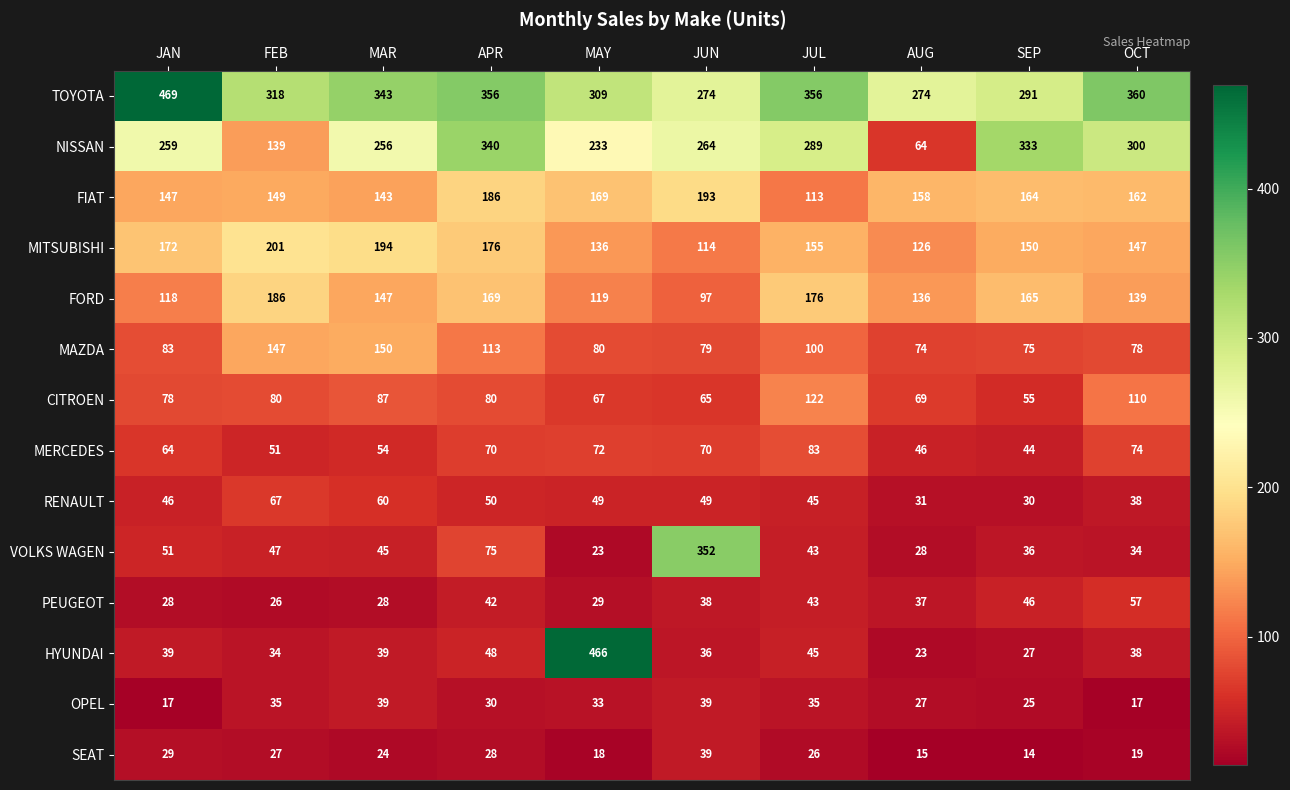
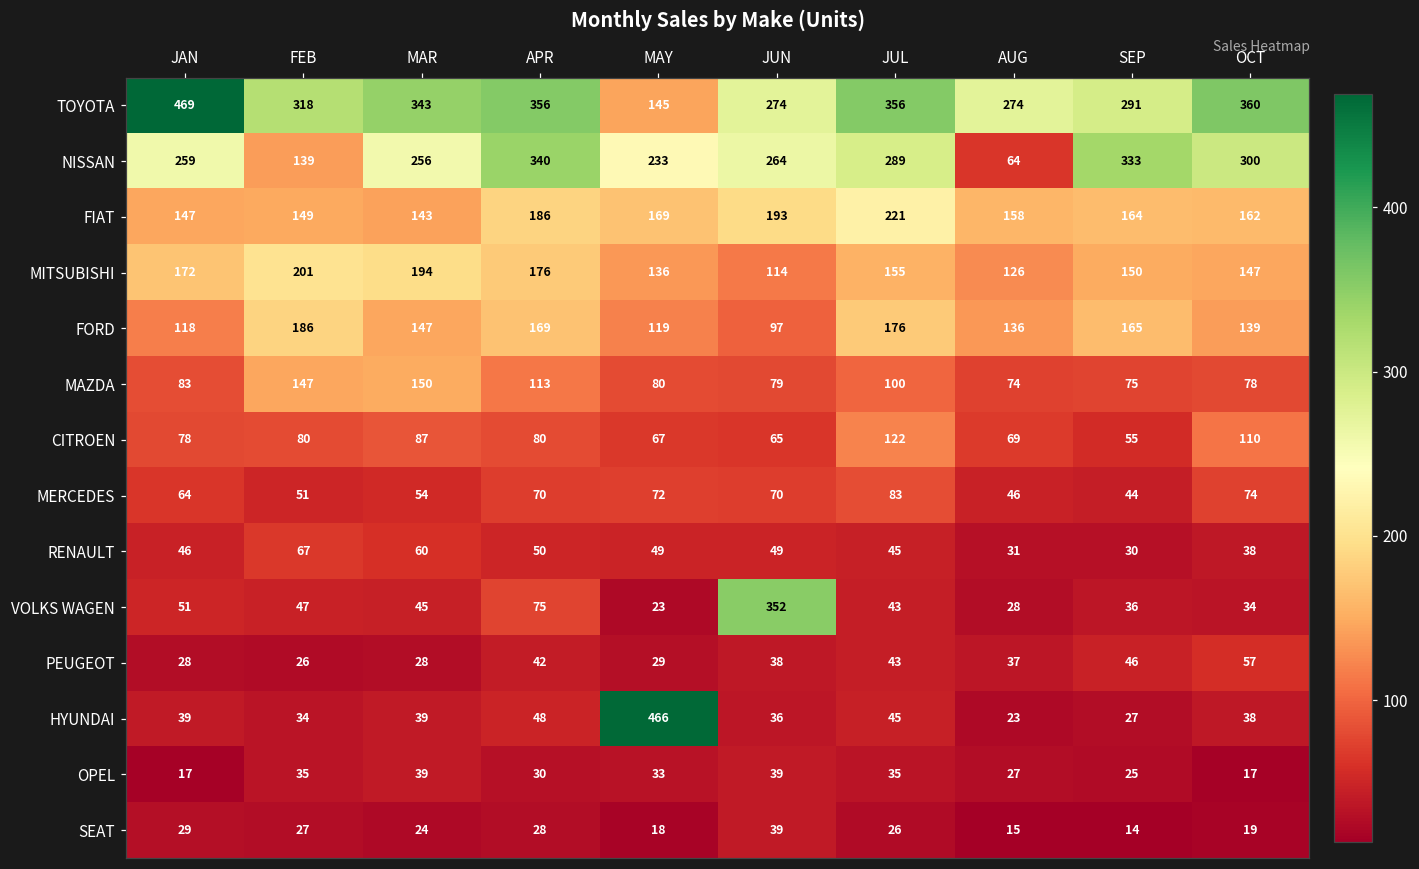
TOYOTA, MAY: 309 -> 145
FIAT, JUL: 113 -> 221
